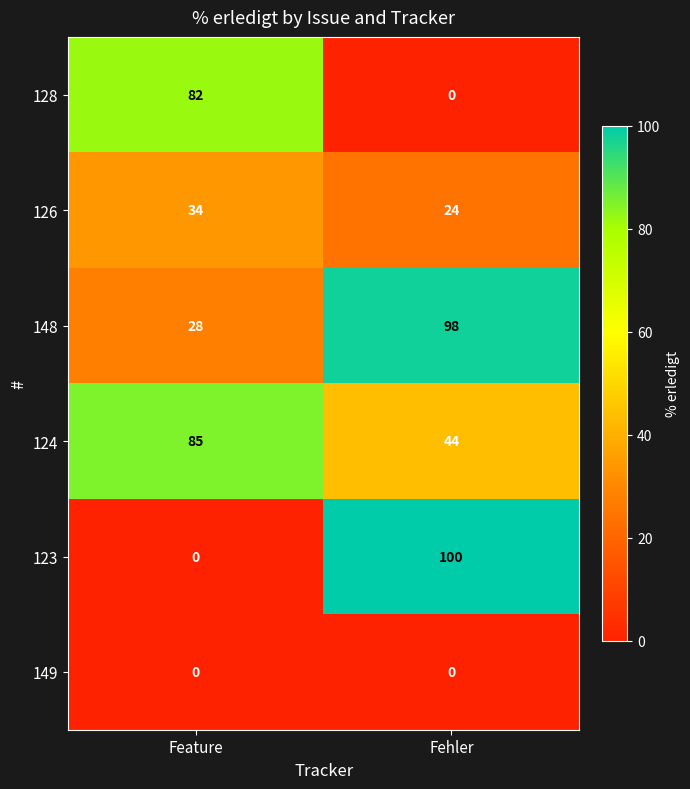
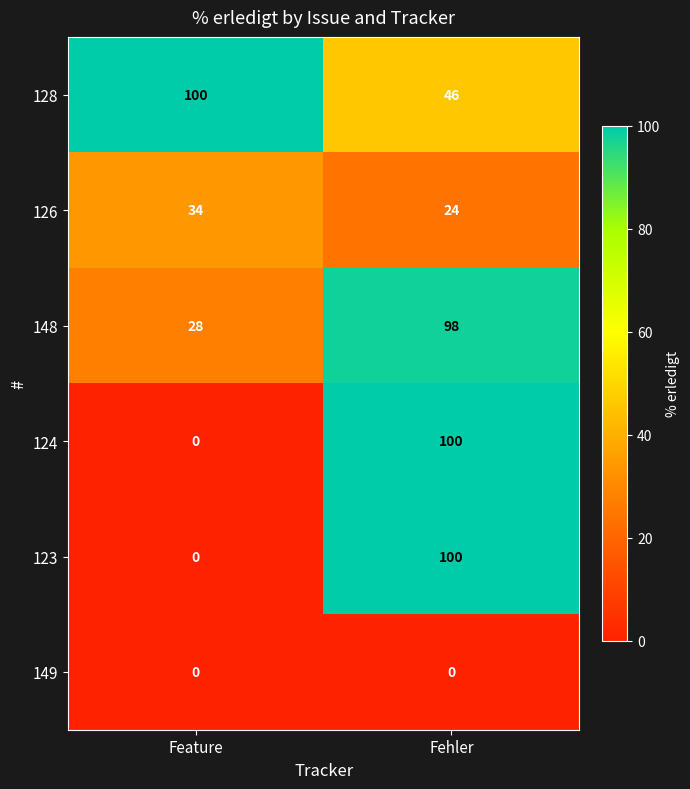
128, Feature: 82 -> 100
128, Fehler: 0 -> 46
124, Feature: 85 -> 0
124, Fehler: 44 -> 100
